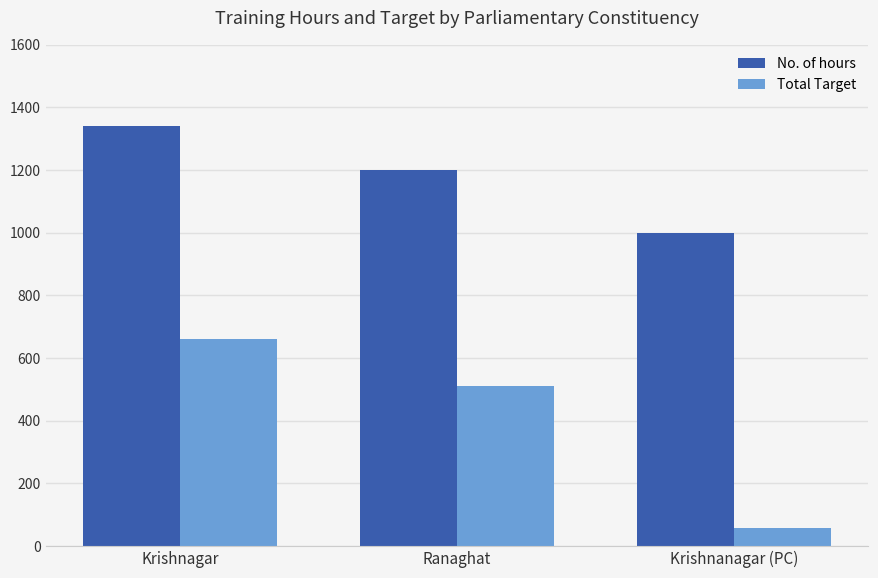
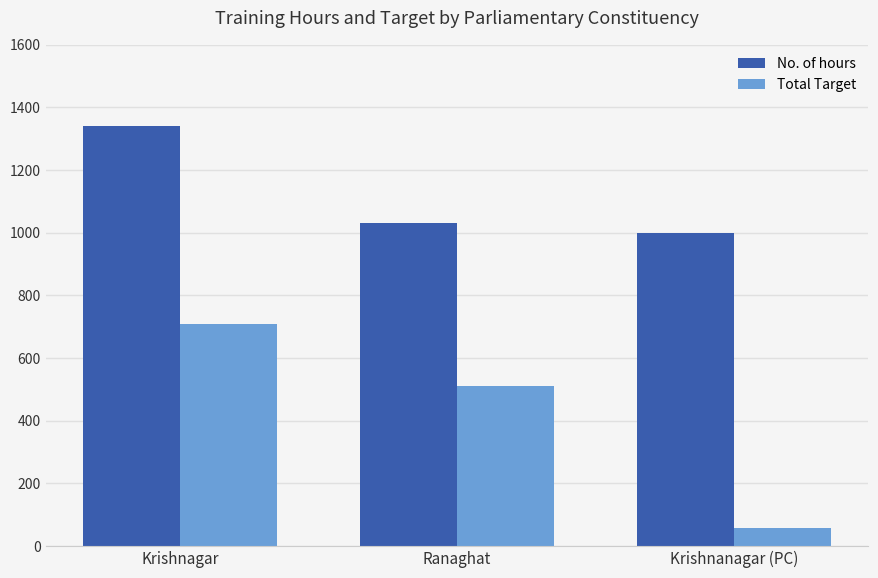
Total Target, Krishnagar: 660 -> 710
No. of hours, Ranaghat: 1200 -> 1030
